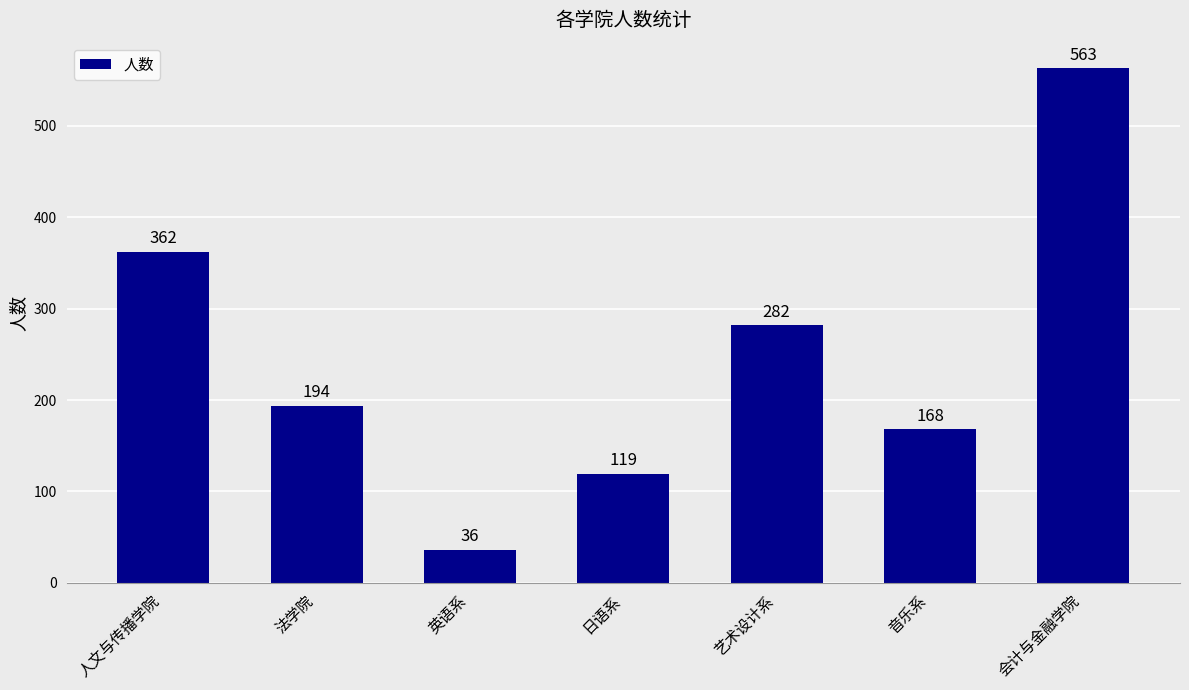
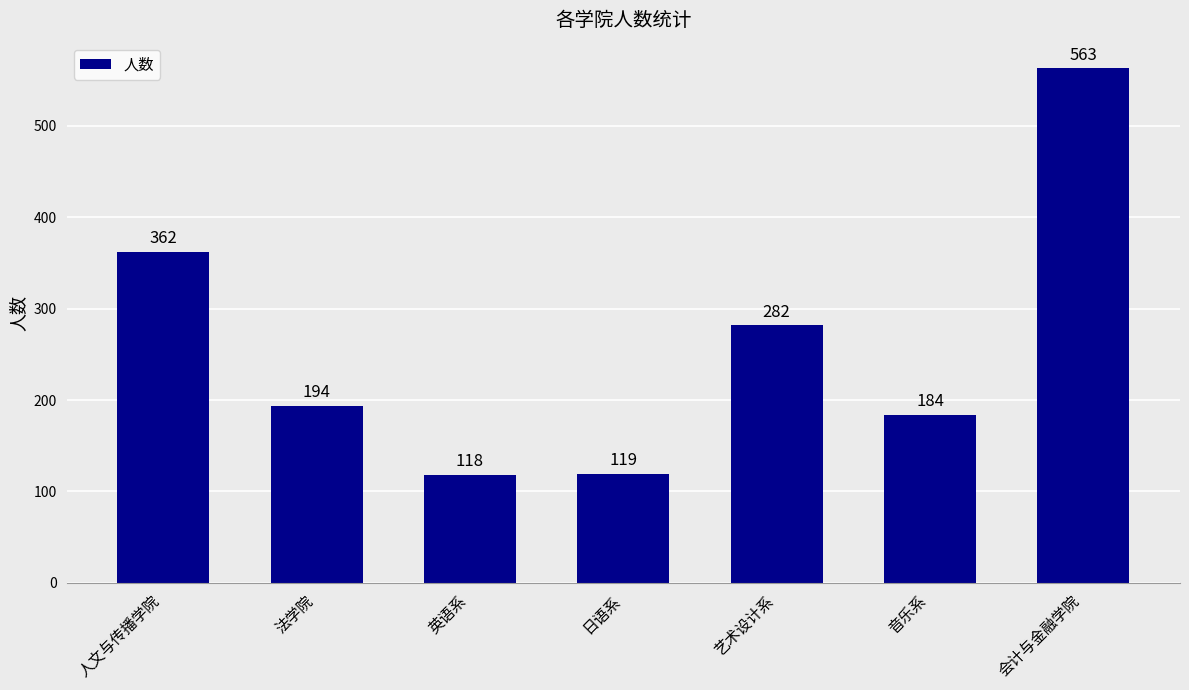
英语系: 36 -> 118
音乐系: 168 -> 184
